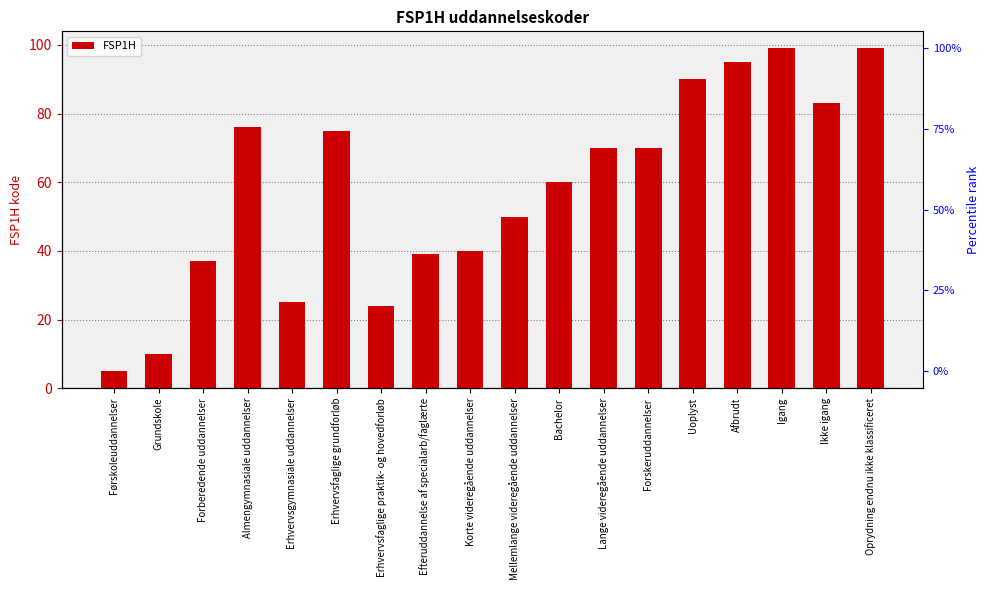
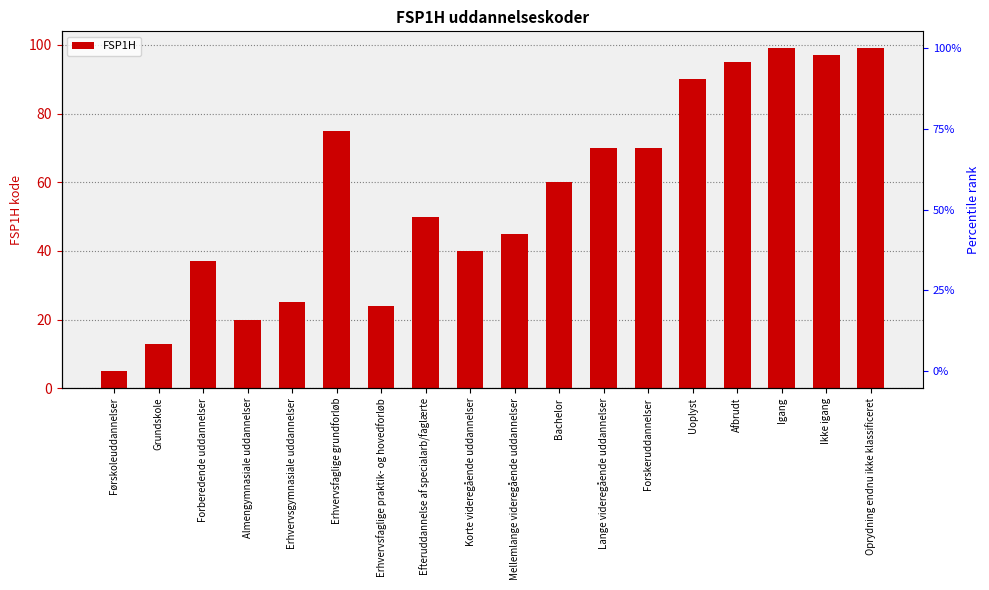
Grundskole: 10 -> 13
Almengymnasiale uddannelser: 76 -> 20
Efteruddannelse af specialarb/faglærte: 39 -> 50
Mellemlange videregående uddannelser: 50 -> 45
Ikke igang: 83 -> 97
